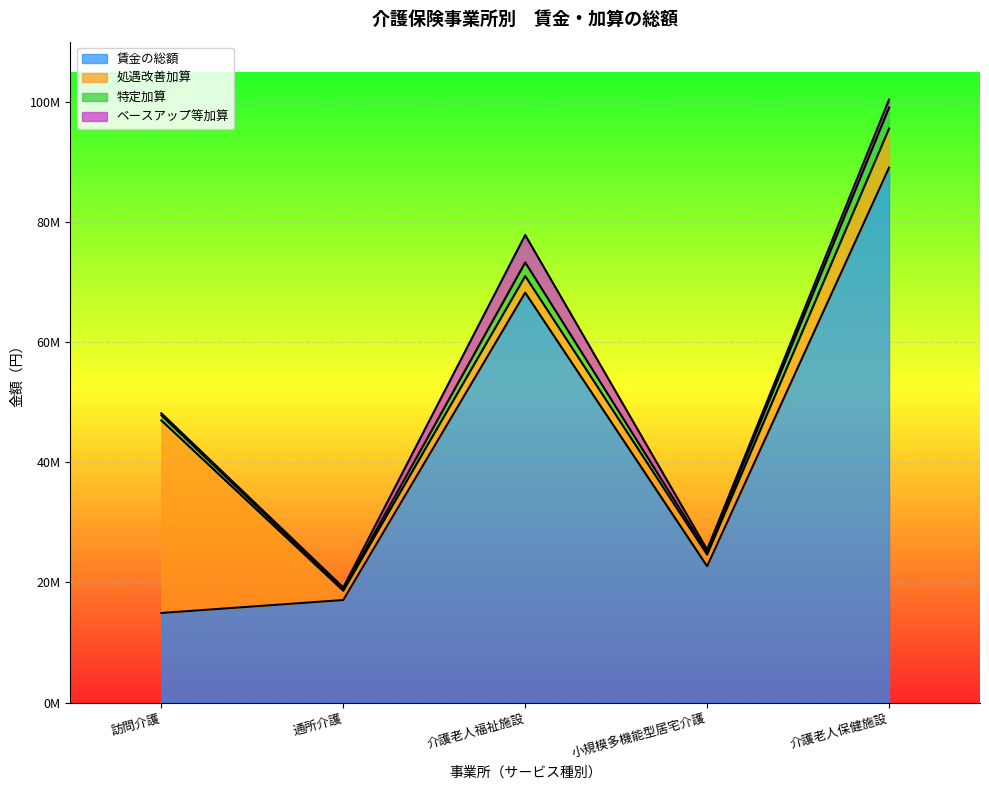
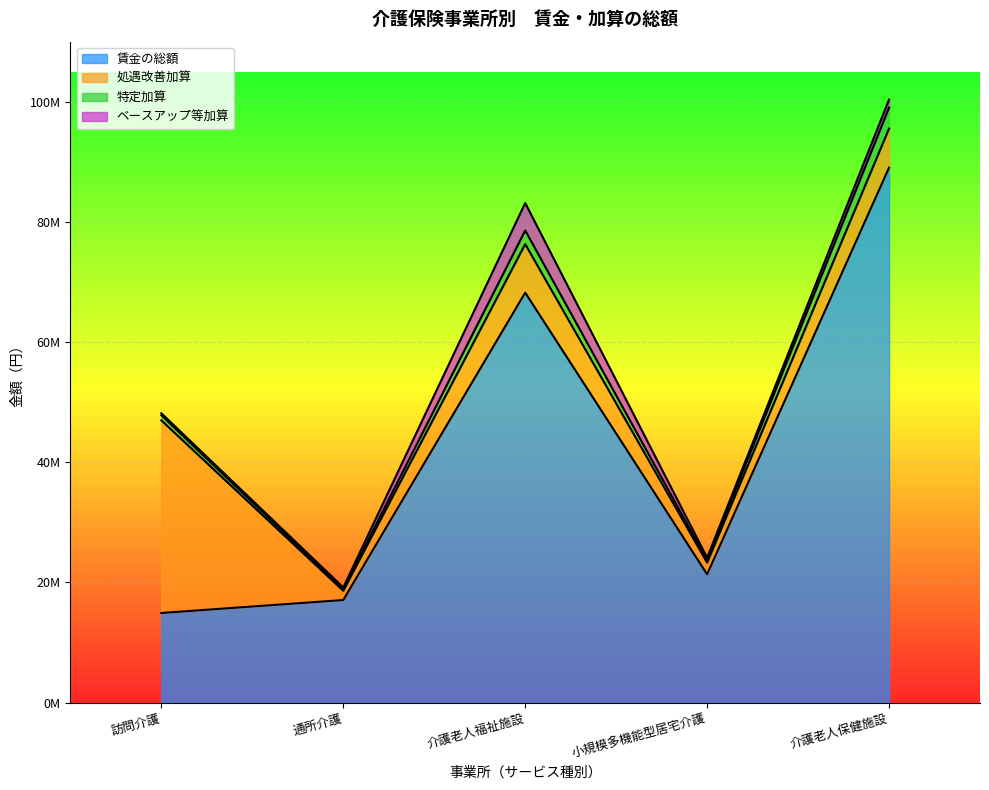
処遇改善加算, 介護老人福祉施設: 3000000 -> 8000000
賃金の総額, 小規模多機能型居宅介護: 23000000 -> 21000000
